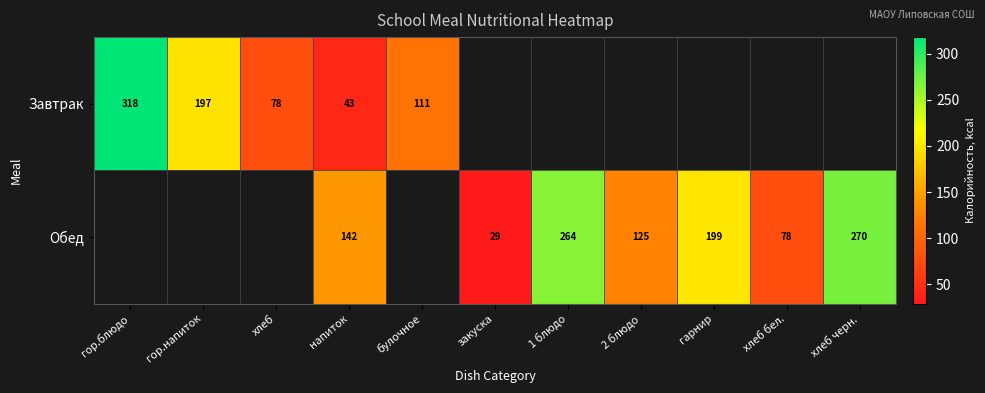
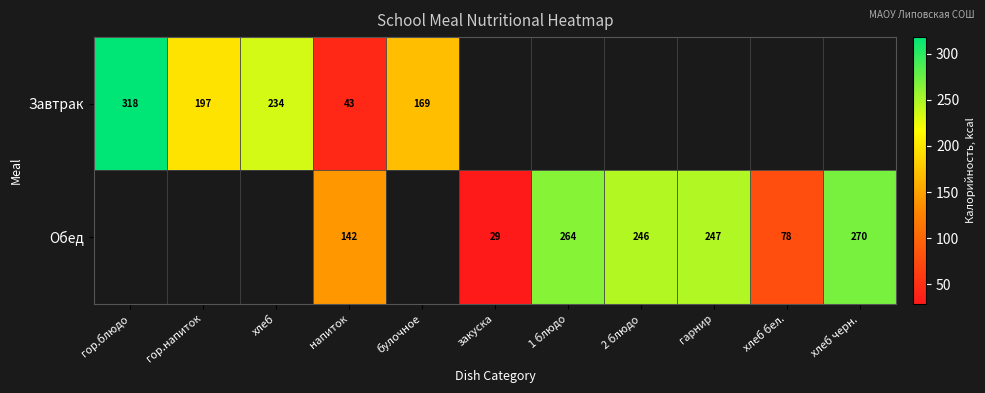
Завтрак, хлеб: 78 -> 234
Завтрак, булочное: 111 -> 169
Обед, 2 блюдо: 125 -> 246
Обед, гарнир: 199 -> 247
